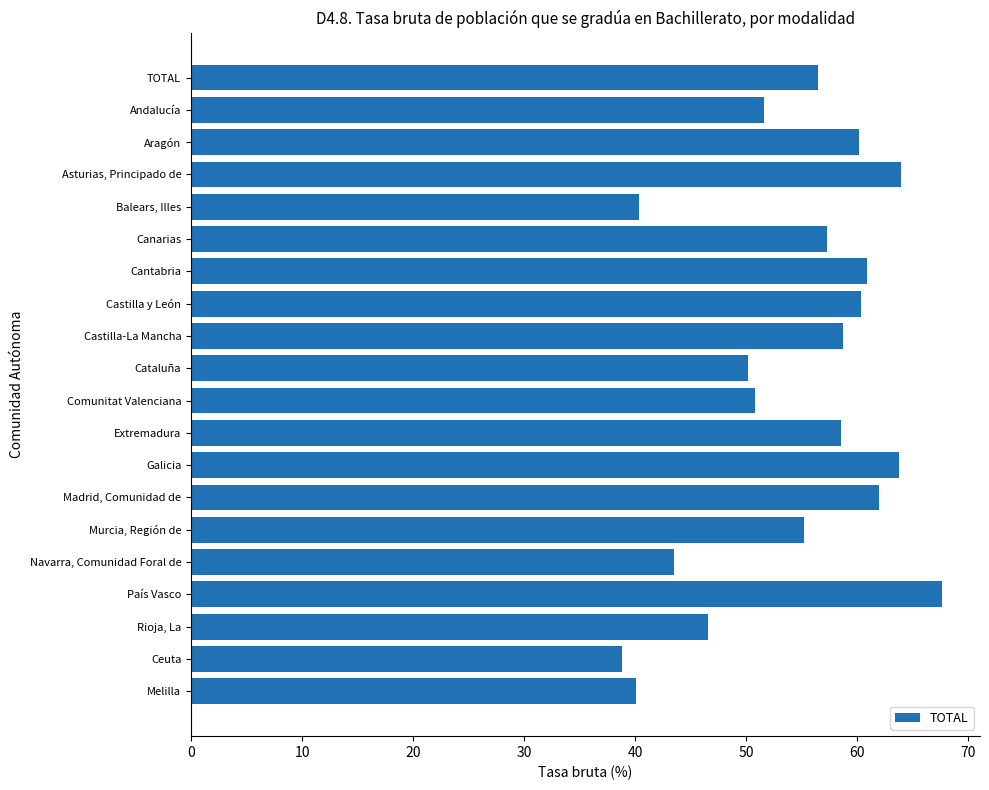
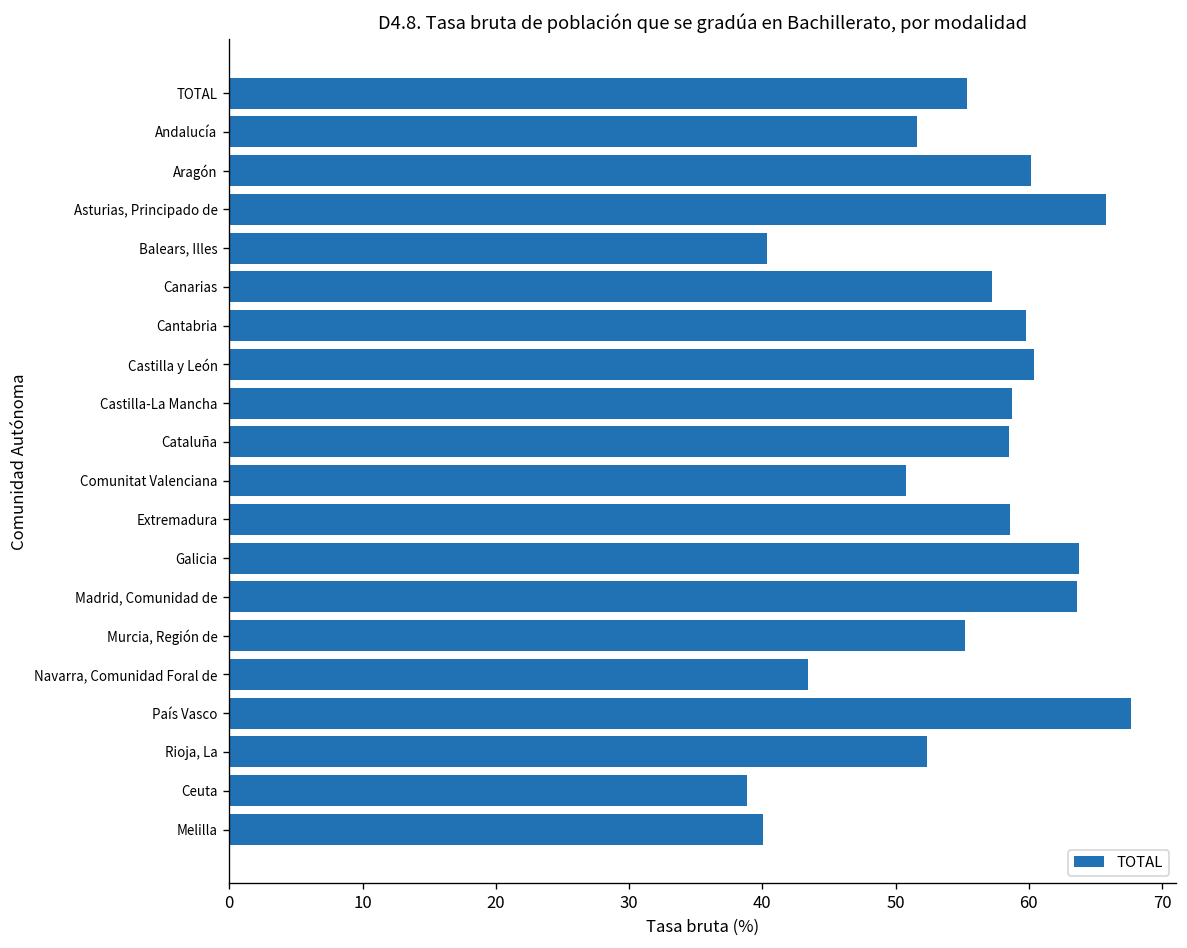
TOTAL: 56.5 -> 55.4
Asturias, Principado de: 63.9 -> 65.8
Cantabria: 60.8 -> 59.8
Cataluña: 50.2 -> 58.5
Madrid, Comunidad de: 61.9 -> 63.6
Rioja, La: 46.5 -> 52.3
